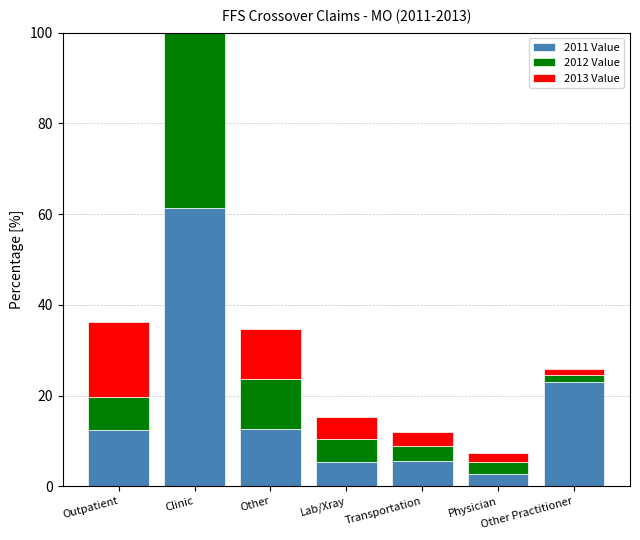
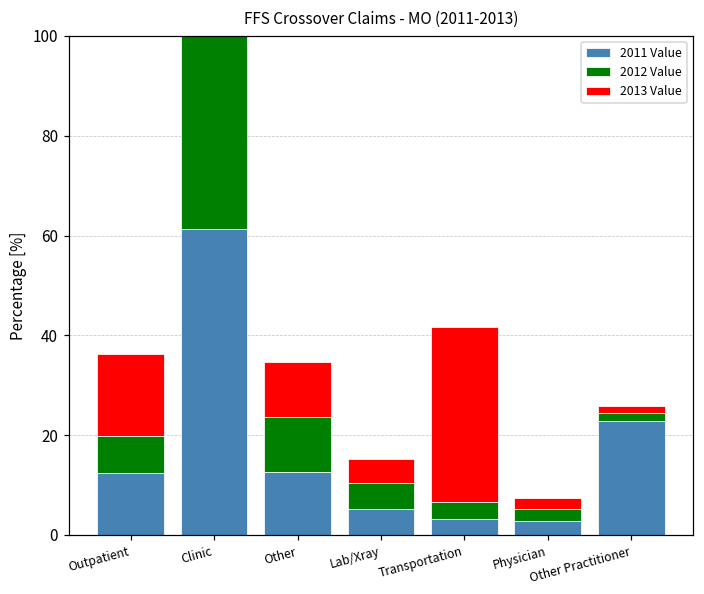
2011 Value, Transportation: 6 -> 3
2013 Value, Transportation: 3 -> 35
